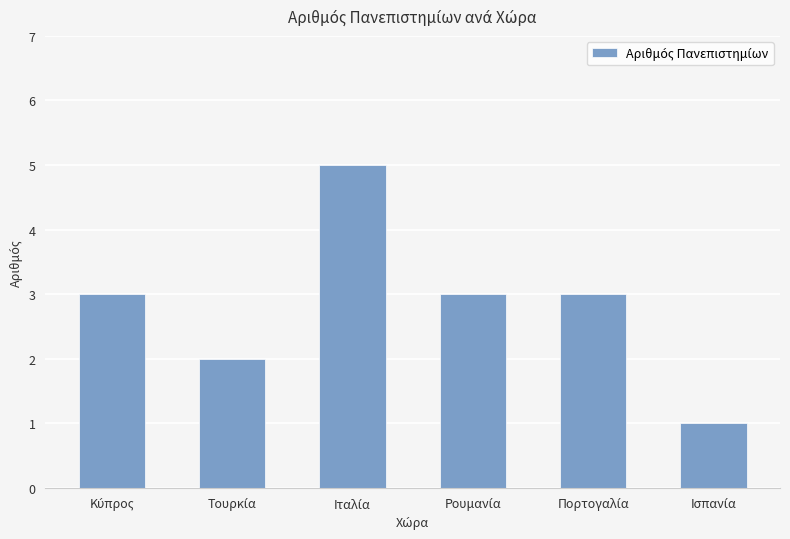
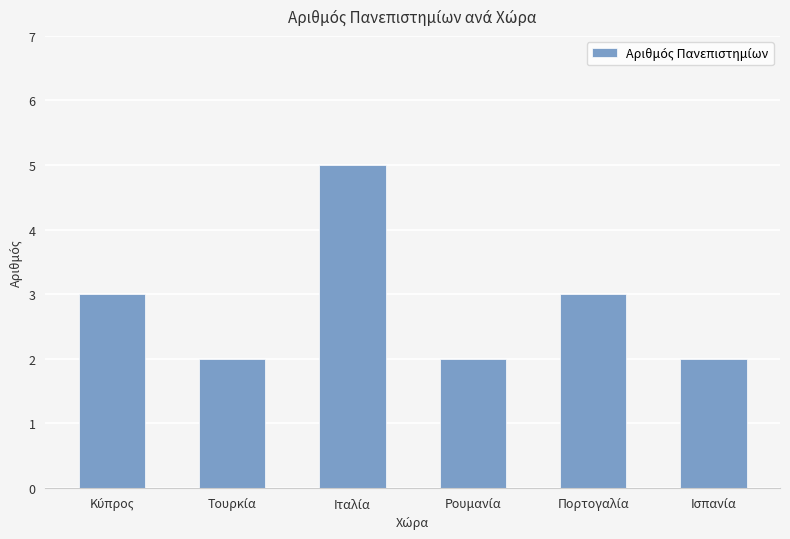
Ρουμανία: 3 -> 2
Ισπανία: 1 -> 2
